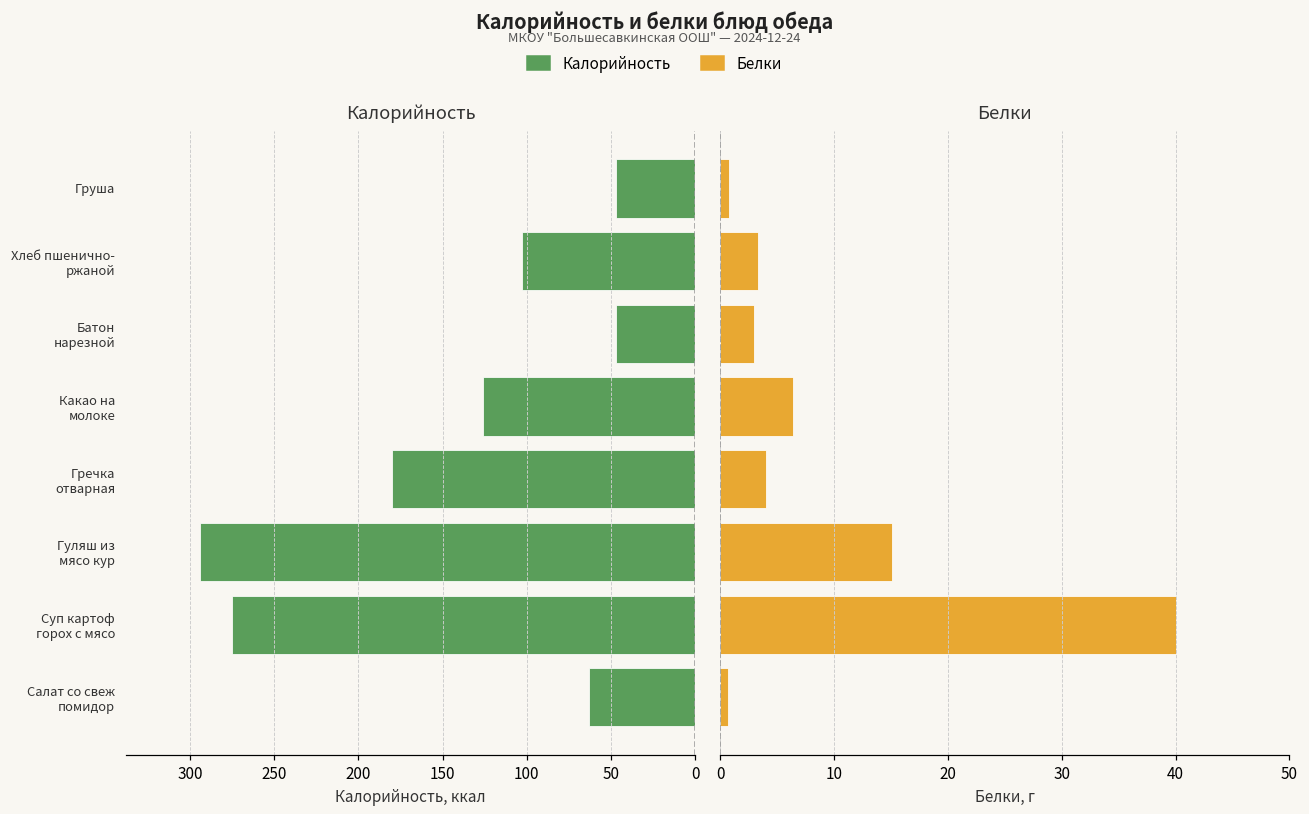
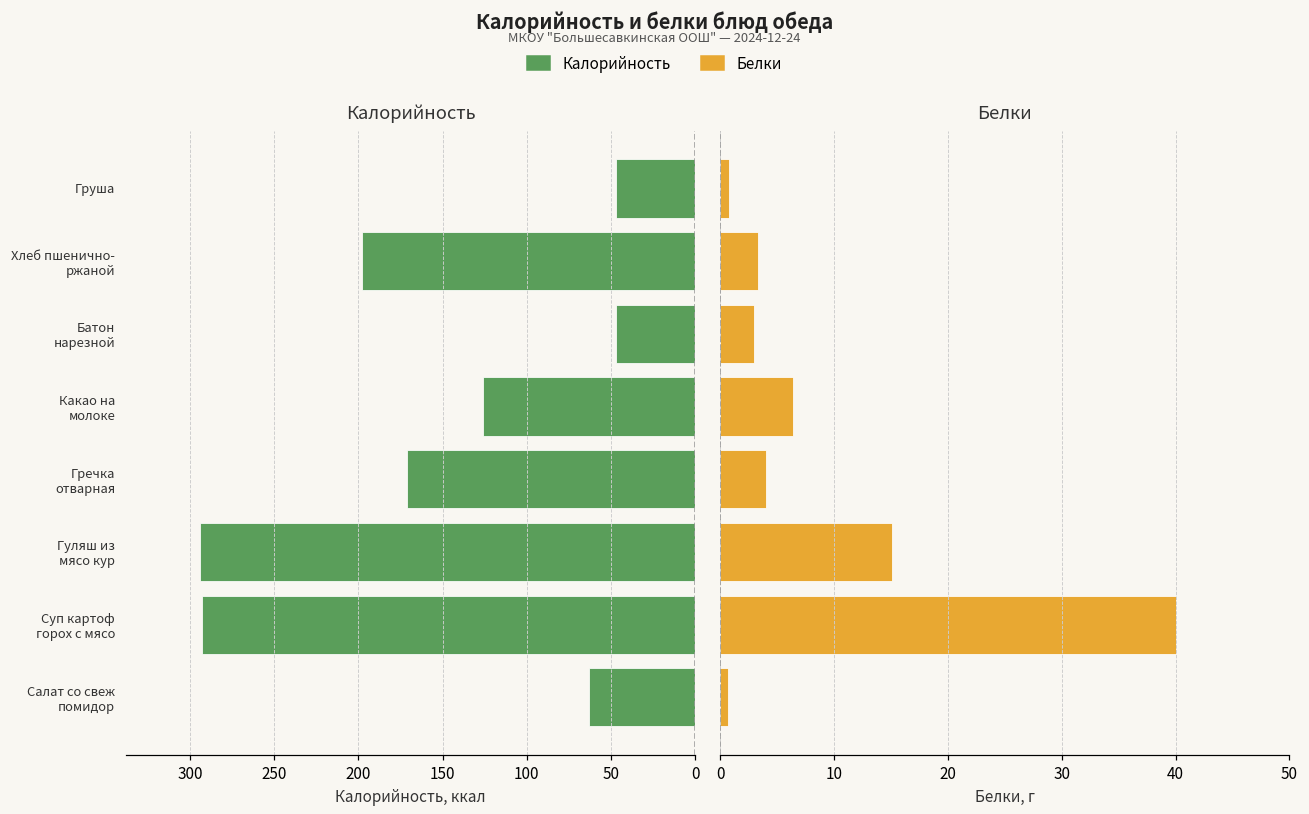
Калорийность, Хлеб пшенично- ржаной: 103 -> 198
Калорийность, Гречка отварная: 180 -> 171
Калорийность, Суп картоф горох с мясо: 275 -> 293
